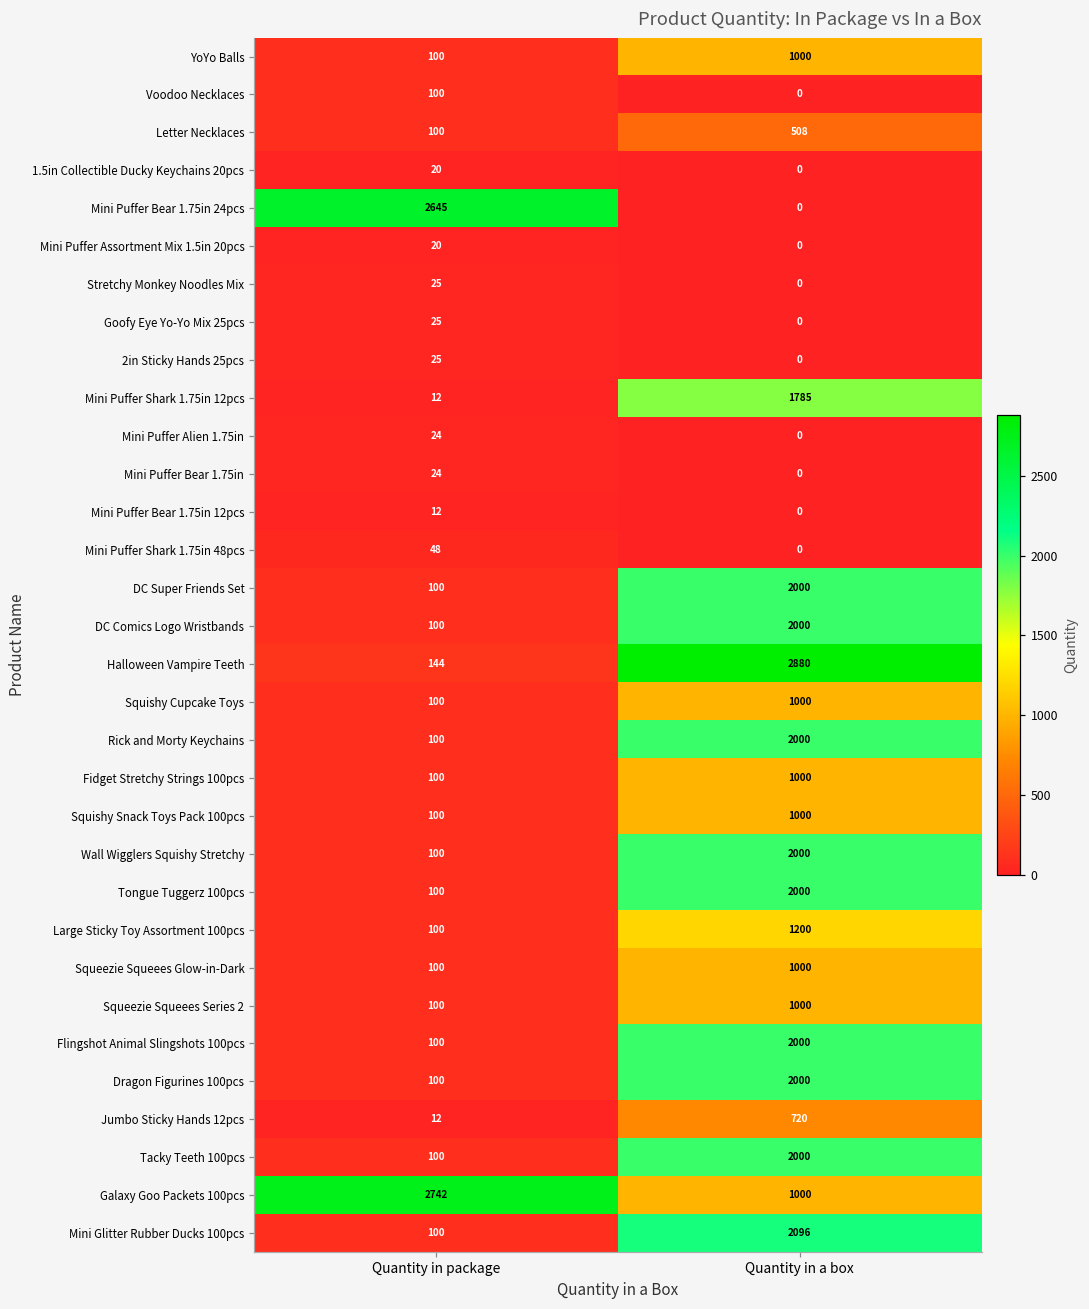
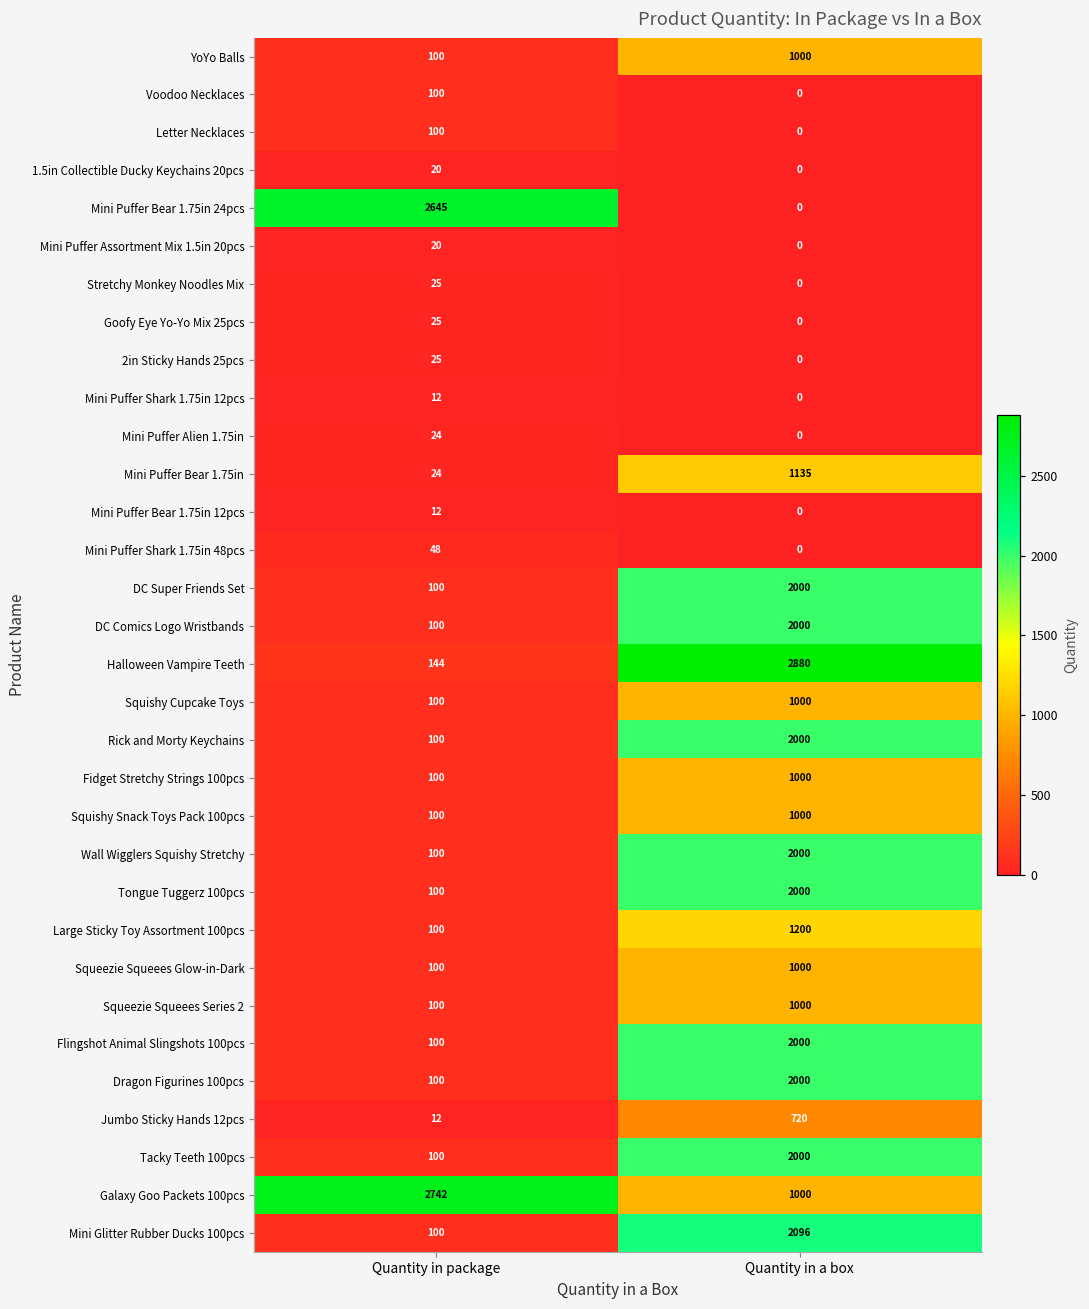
Letter Necklaces, Quantity in a box: 508 -> 0
Mini Puffer Shark 1.75in 12pcs, Quantity in a box: 1785 -> 0
Mini Puffer Bear 1.75in, Quantity in a box: 0 -> 1135
